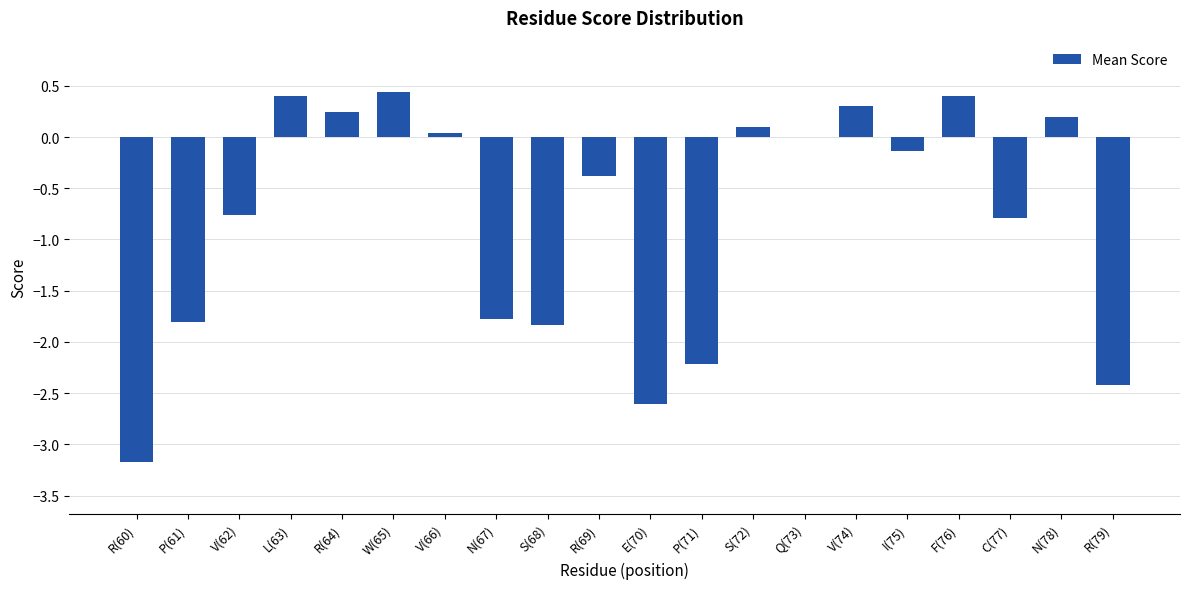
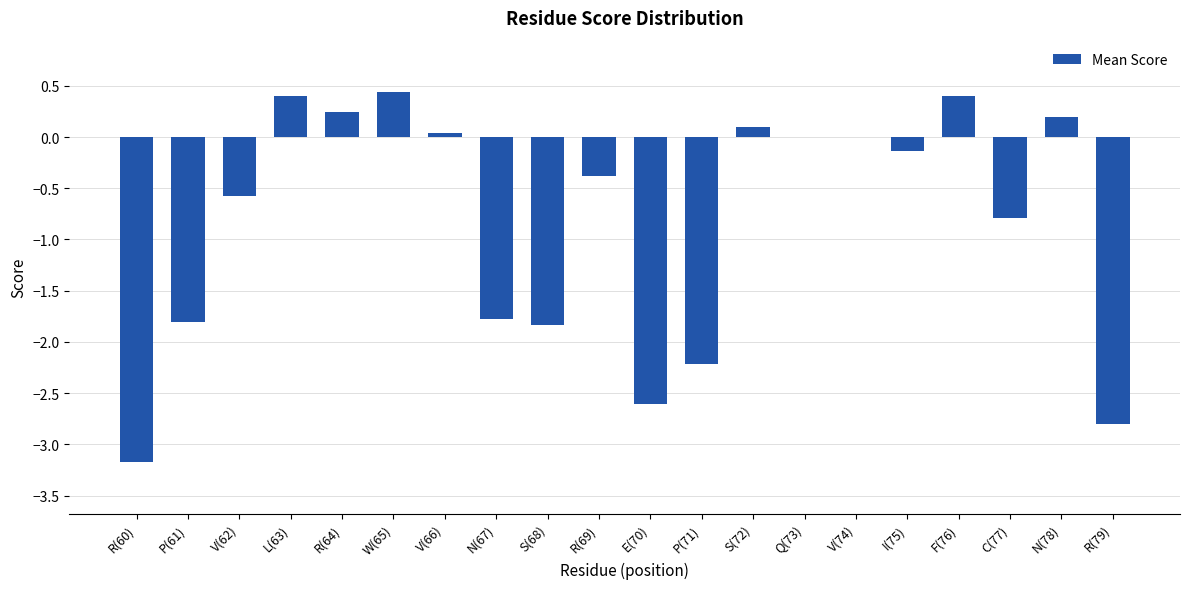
V(62): -0.76 -> -0.57
V(74): 0.3 -> 0.0
R(79): -2.42 -> -2.80
